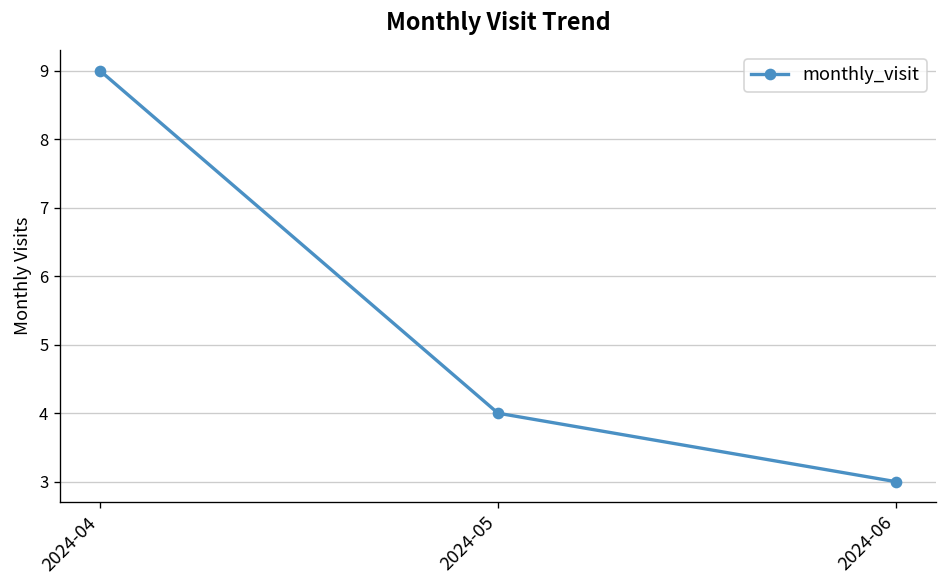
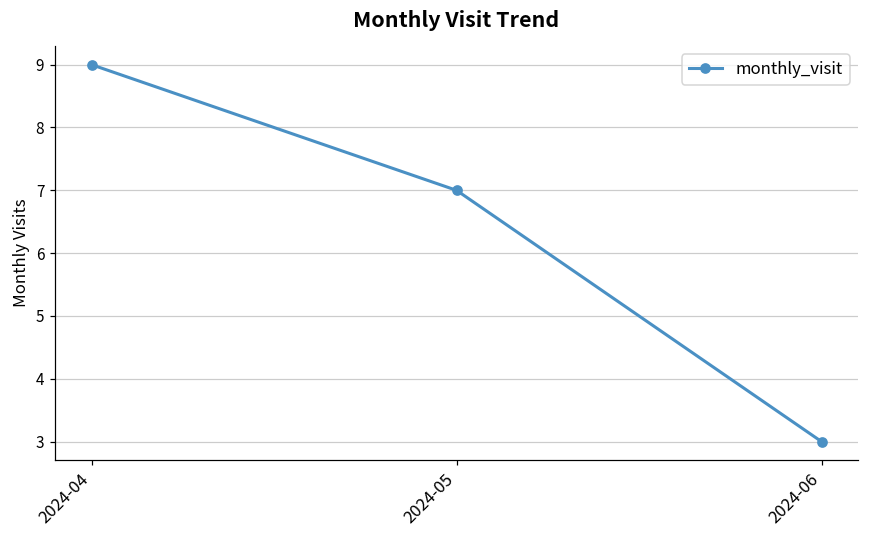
2024-05: 4 -> 7
